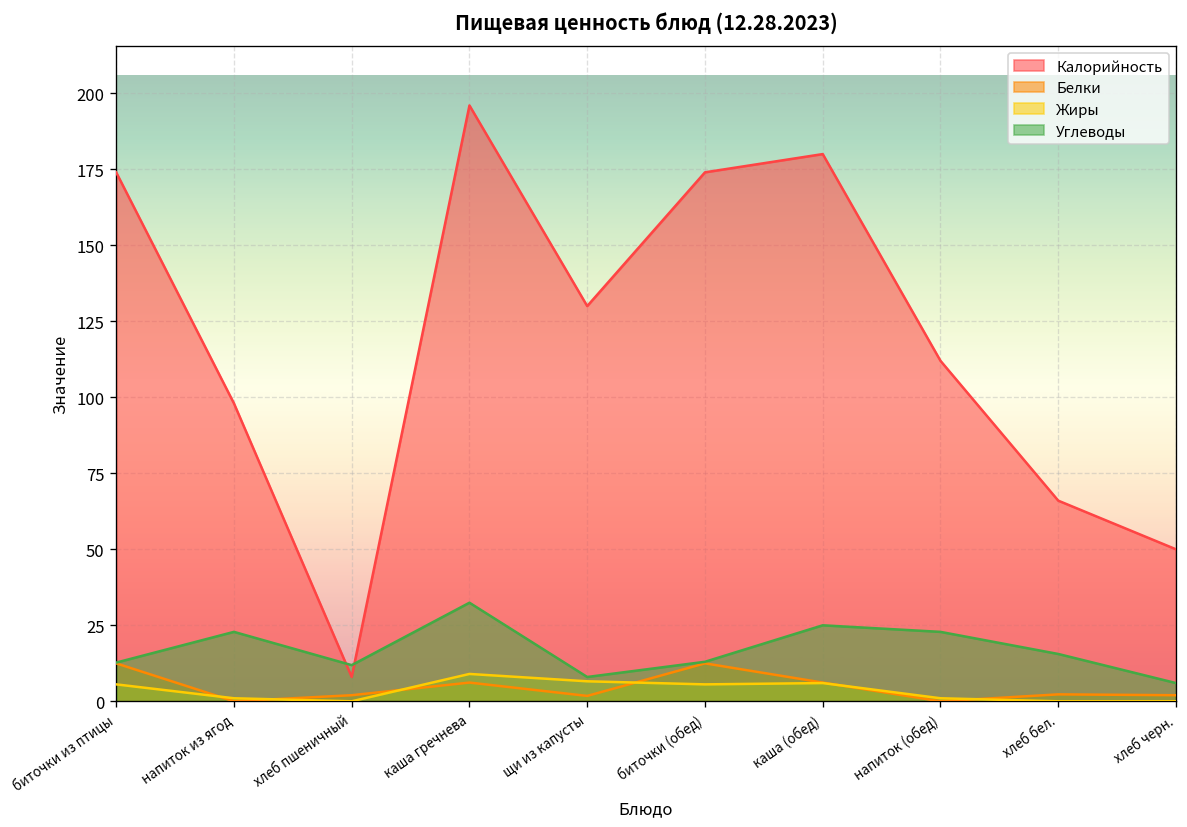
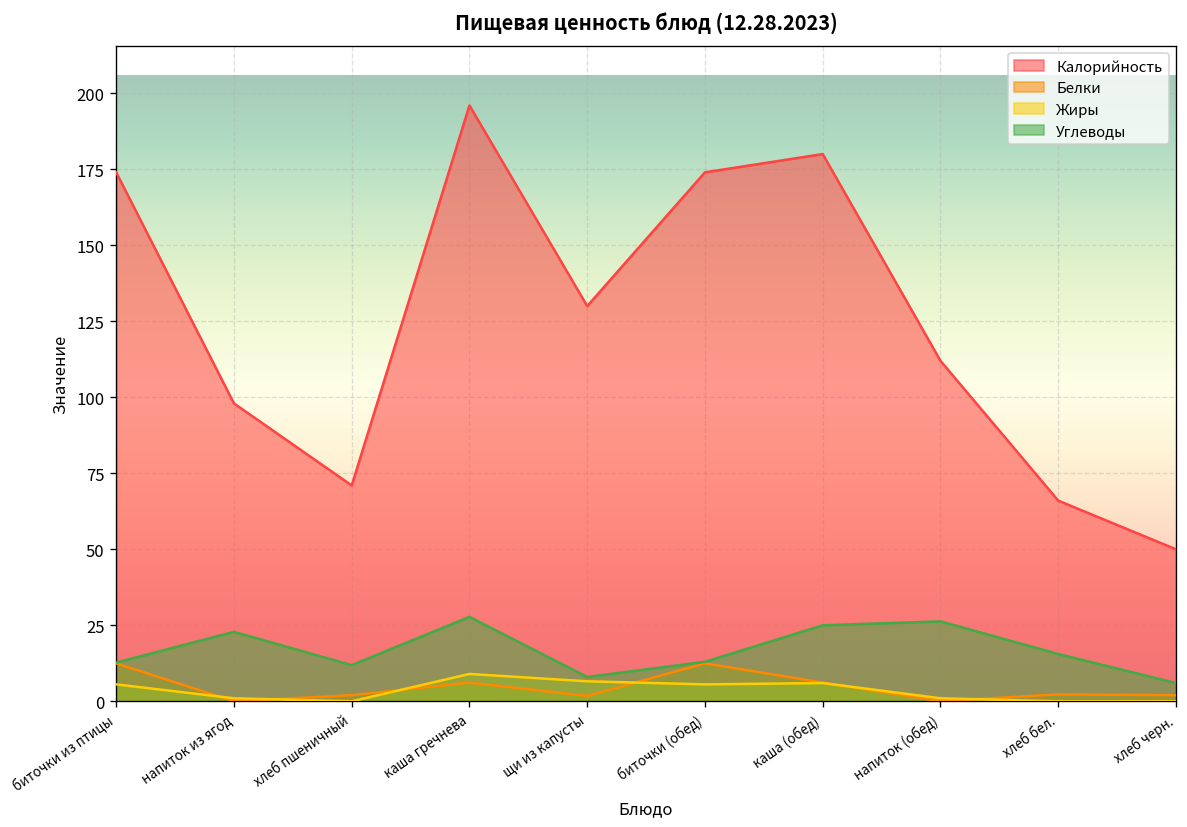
Калорийность, хлеб пшеничный: 8 -> 71
Углеводы, каша гречнева: 32 -> 28
Углеводы, напиток (обед): 23 -> 26
